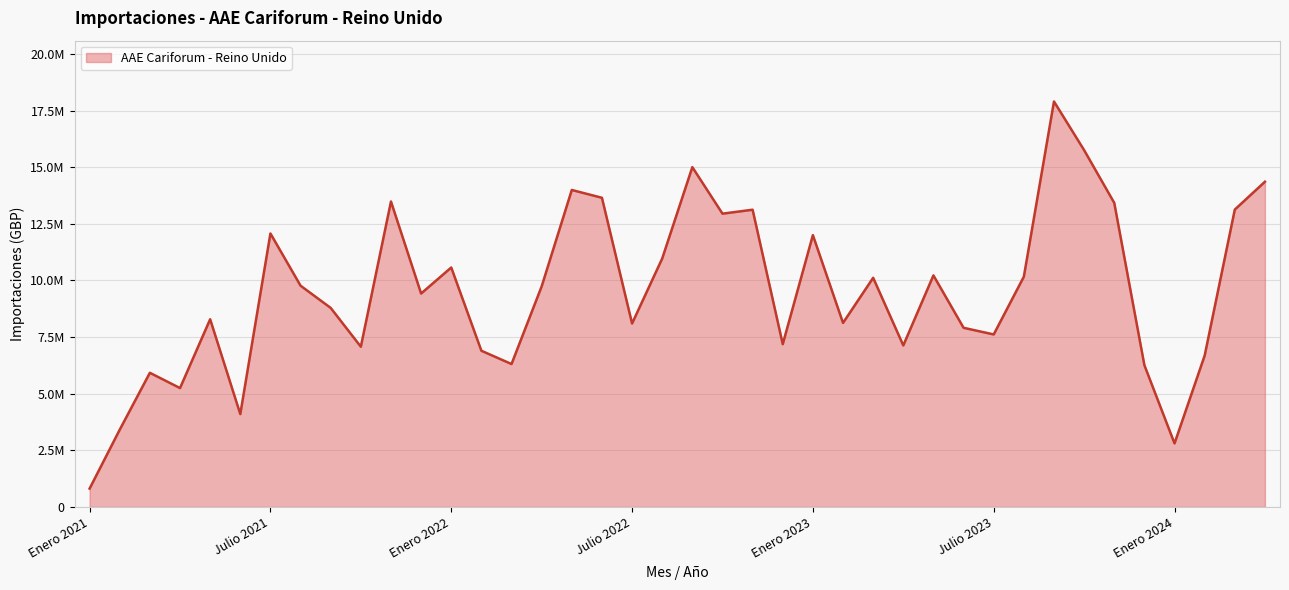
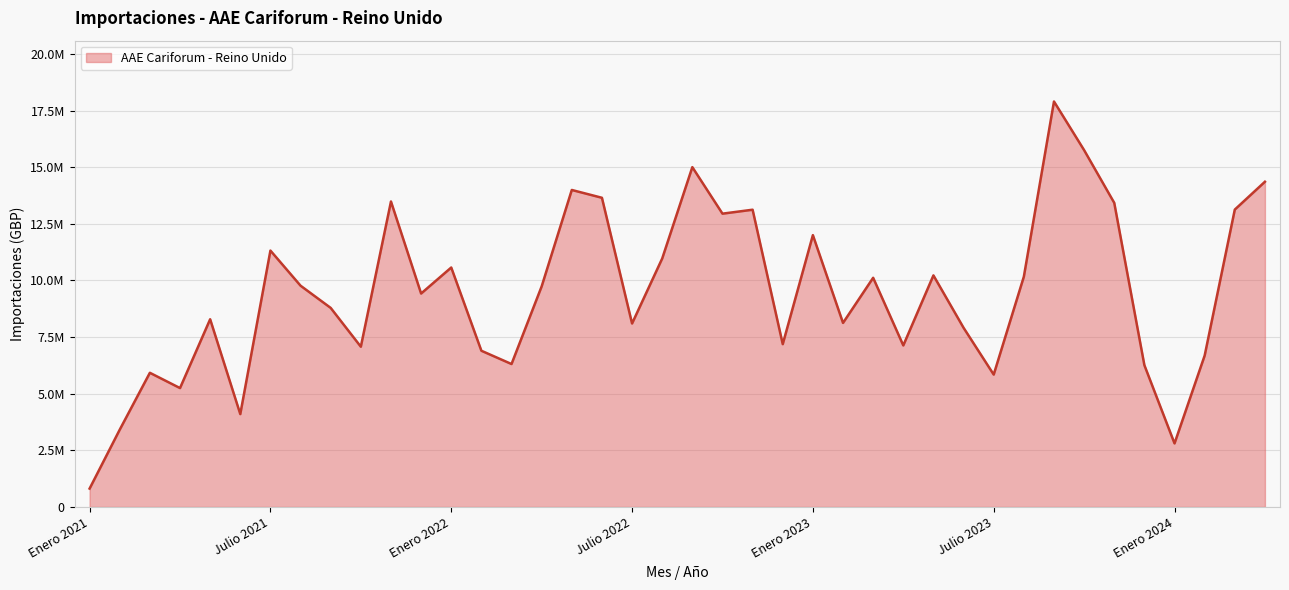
Julio 2021: 12100000 -> 11300000
Julio 2023: 7600000 -> 5800000
